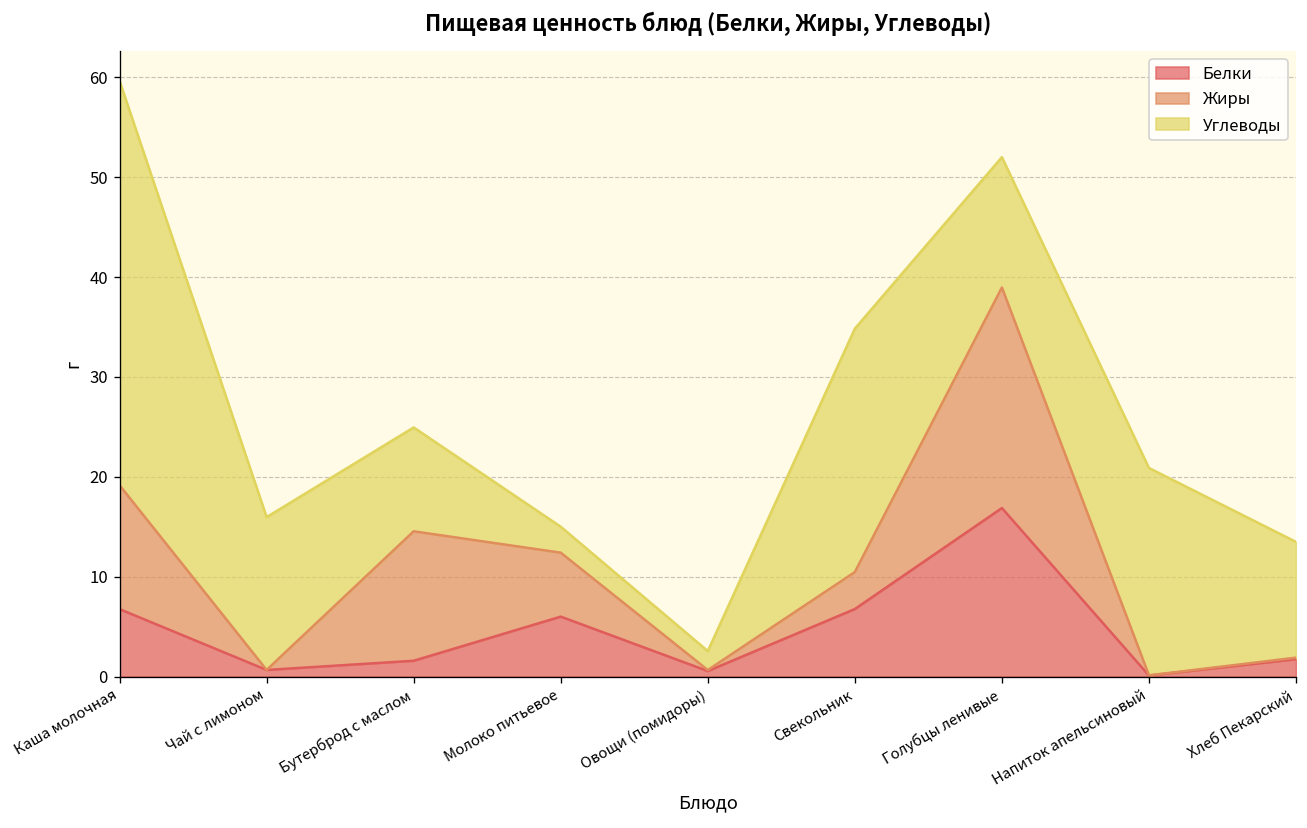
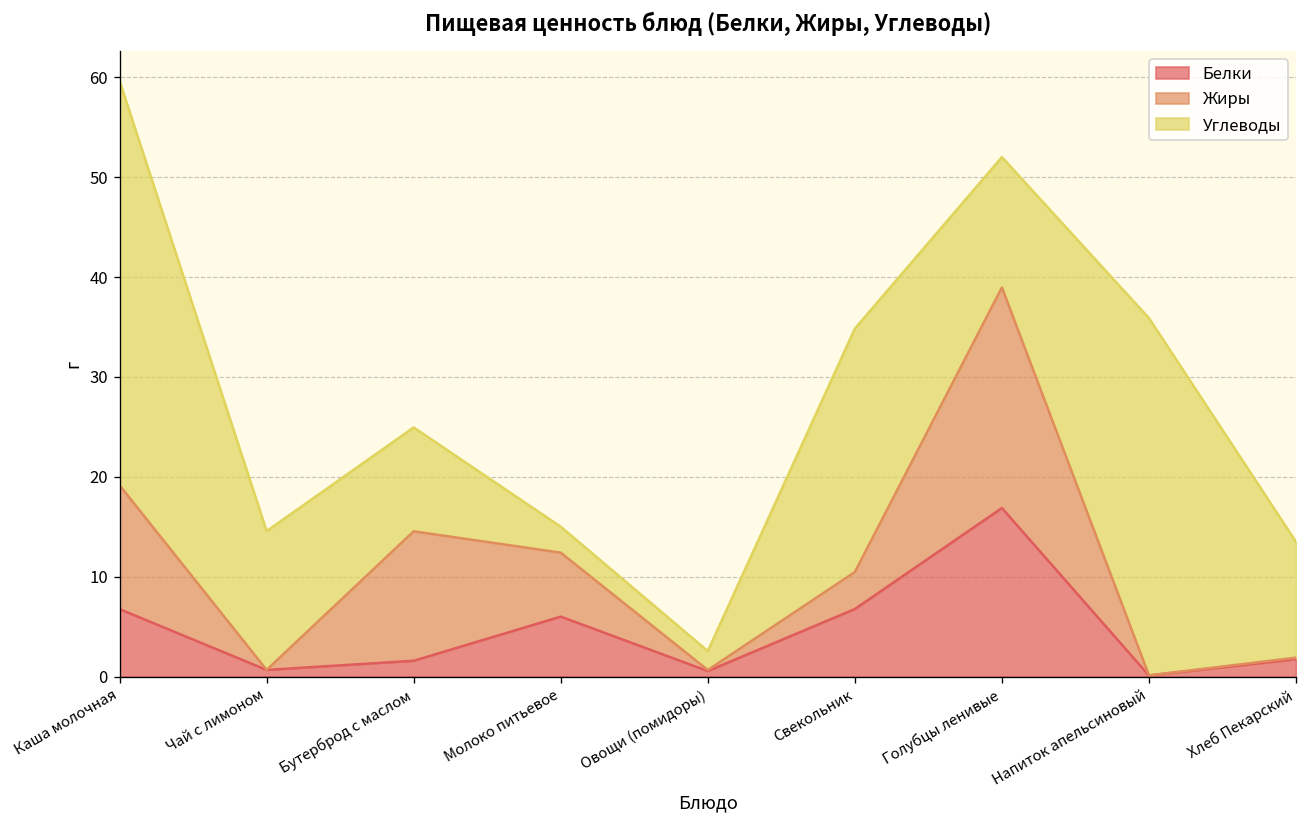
Углеводы, Чай с лимоном: 15 -> 14
Углеводы, Напиток апельсиновый: 21 -> 36
